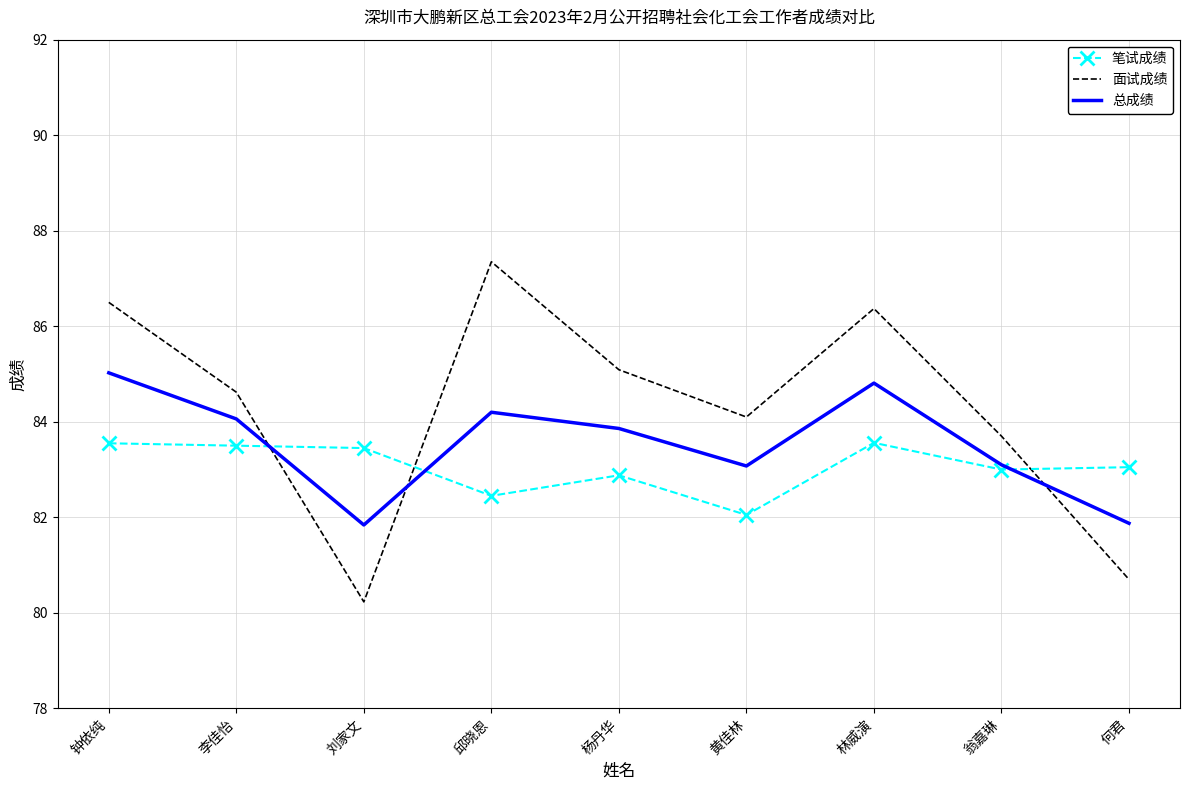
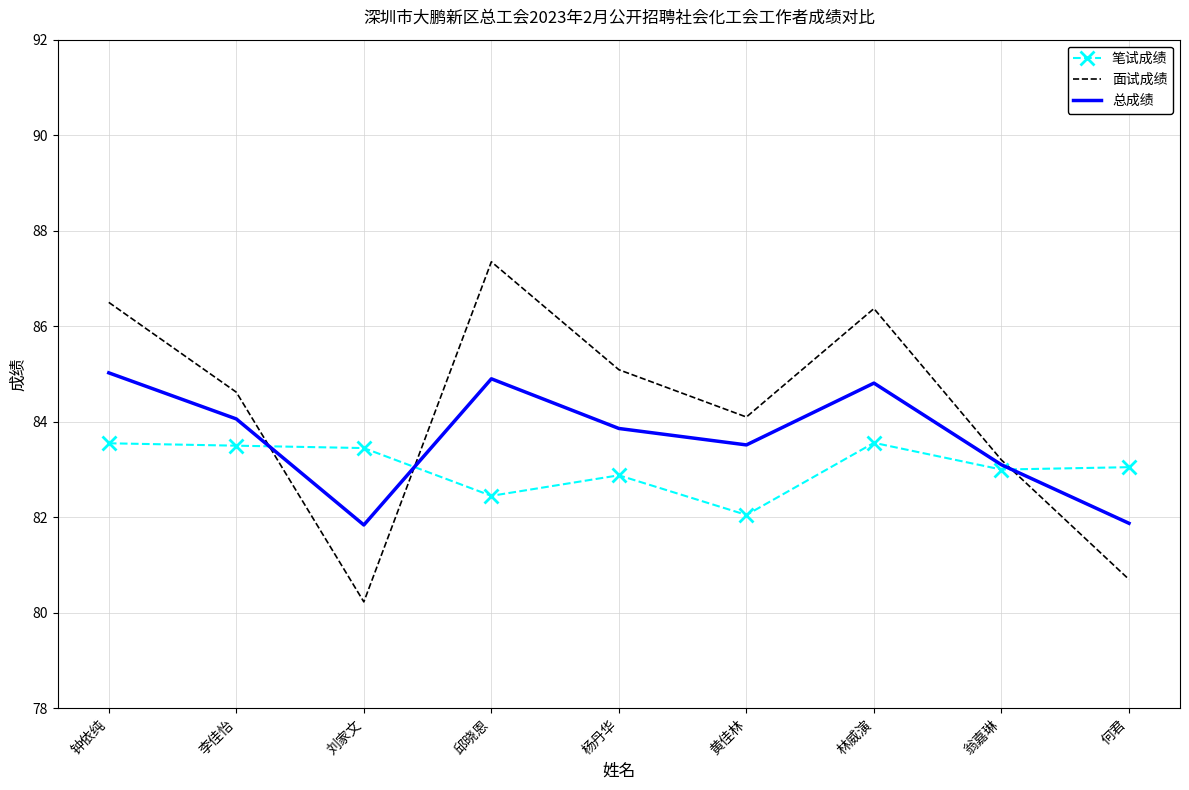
总成绩, 邱晓恩: 84.2 -> 84.9
总成绩, 黄佳林: 83.1 -> 83.5
面试成绩, 翁嘉琳: 83.7 -> 83.2
